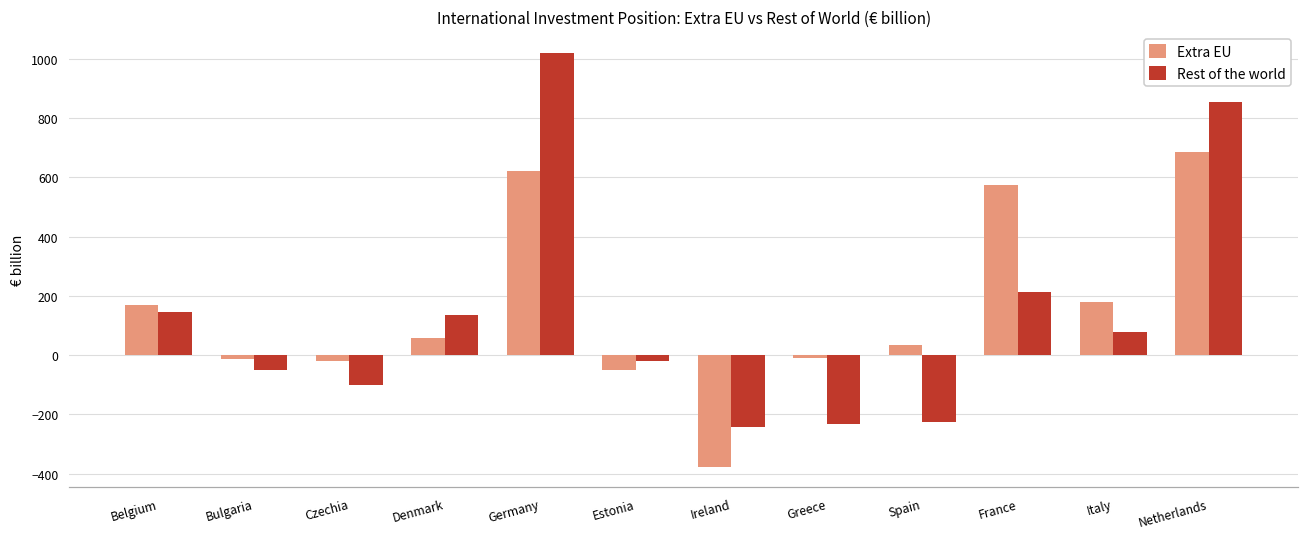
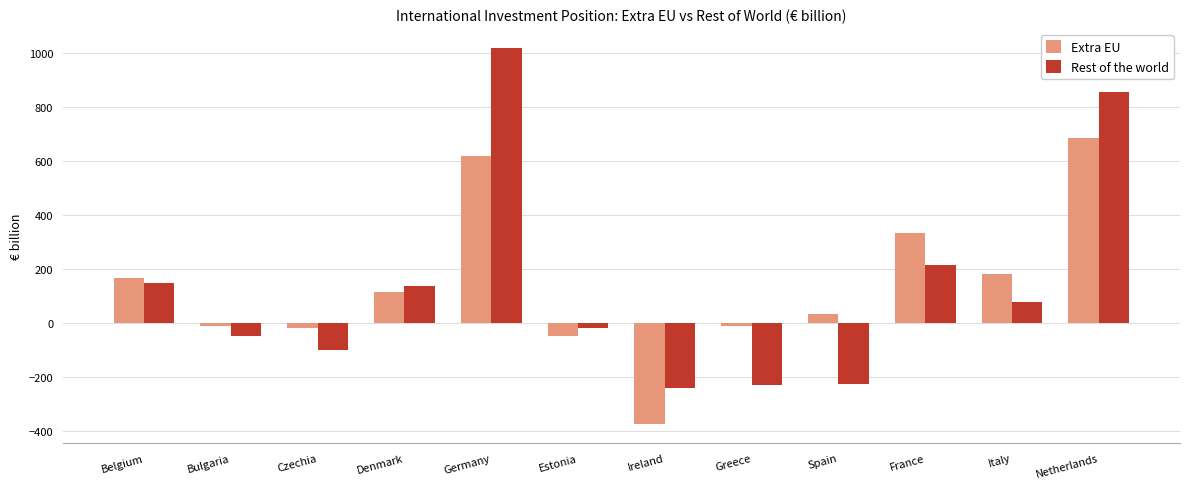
Extra EU, Denmark: 60 -> 110
Extra EU, France: 570 -> 330
